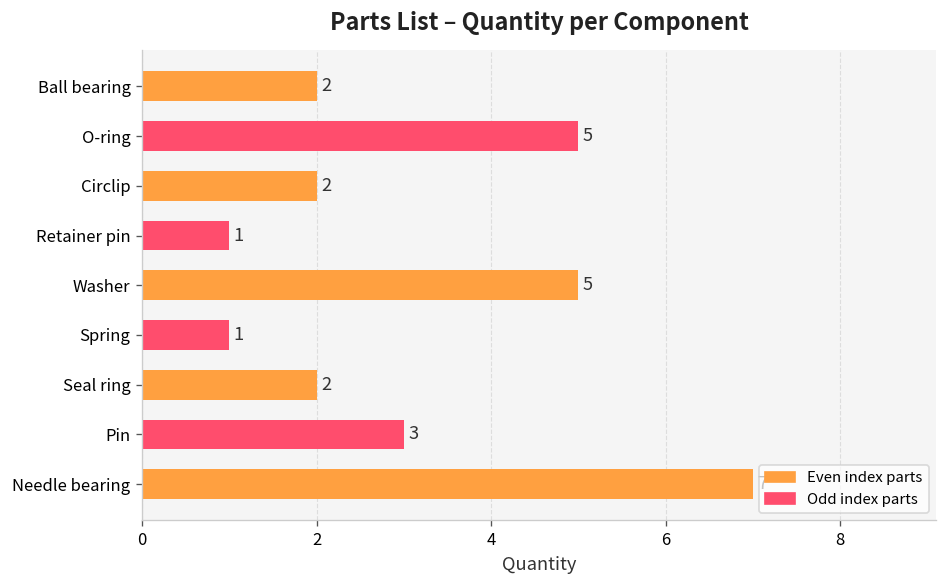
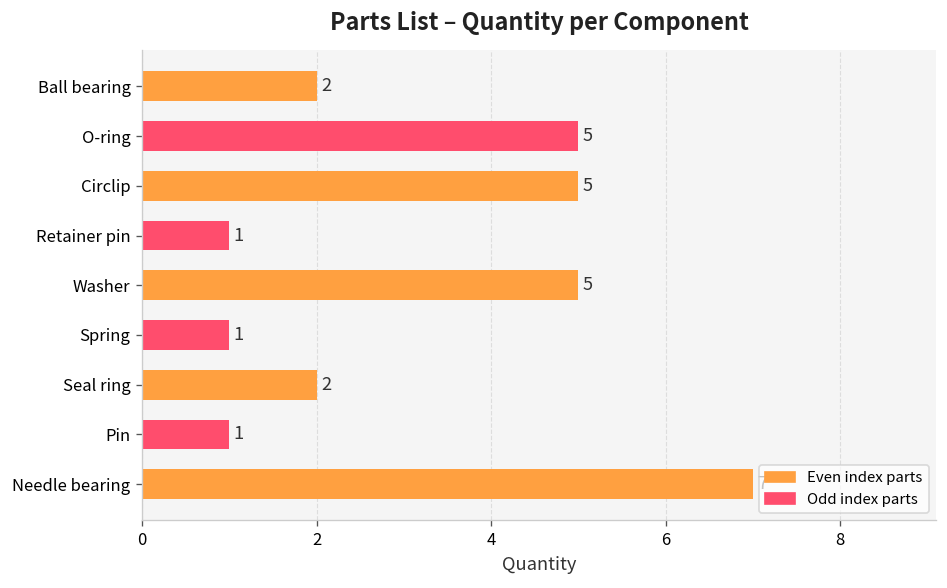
Circlip: 2 -> 5
Pin: 3 -> 1
